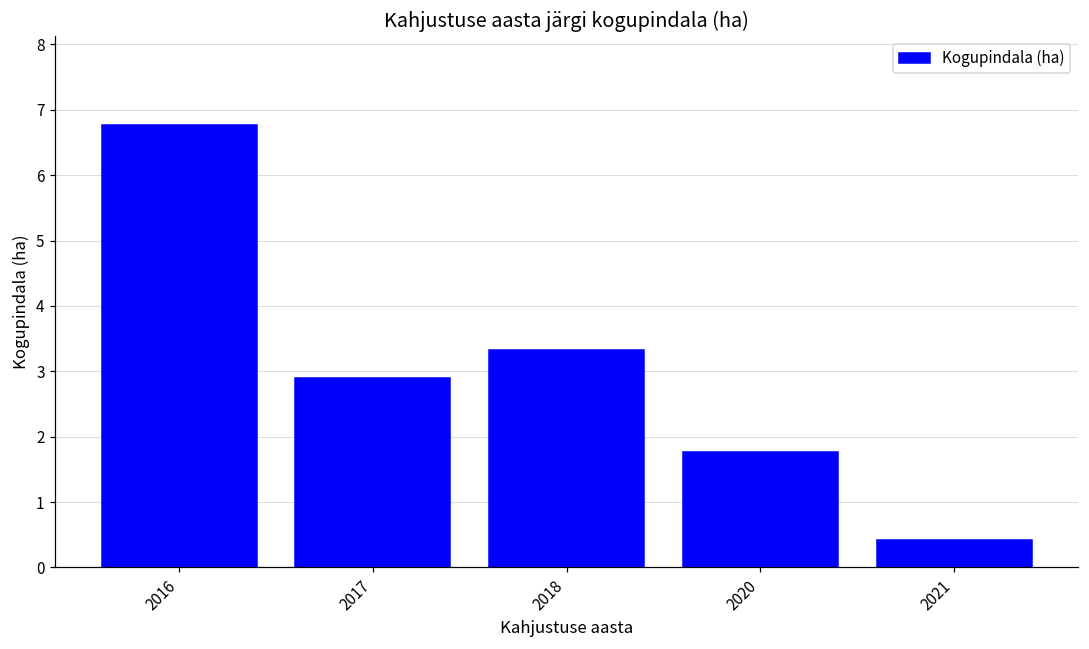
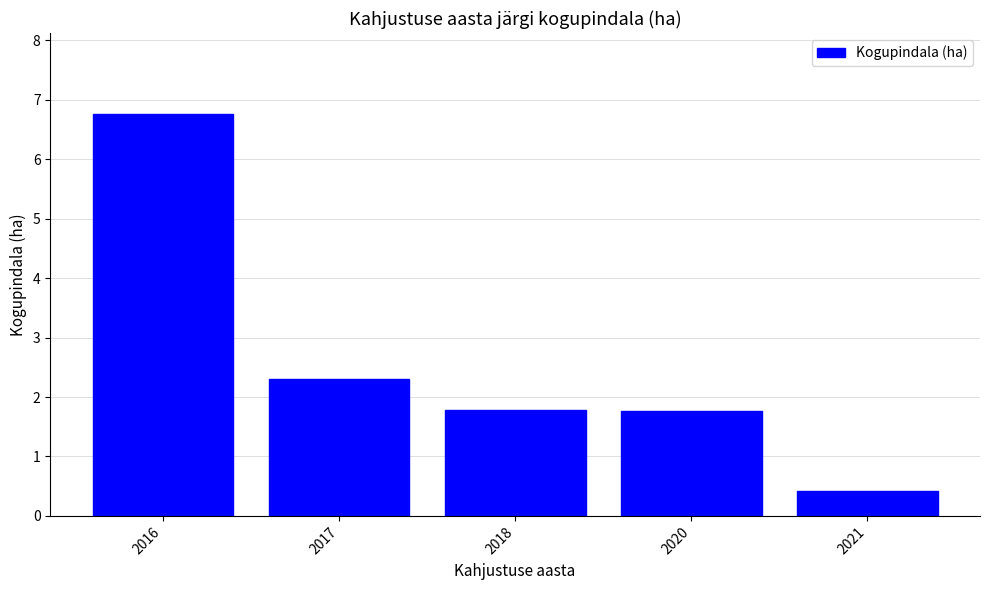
2017: 2.9 -> 2.3
2018: 3.3 -> 1.8
